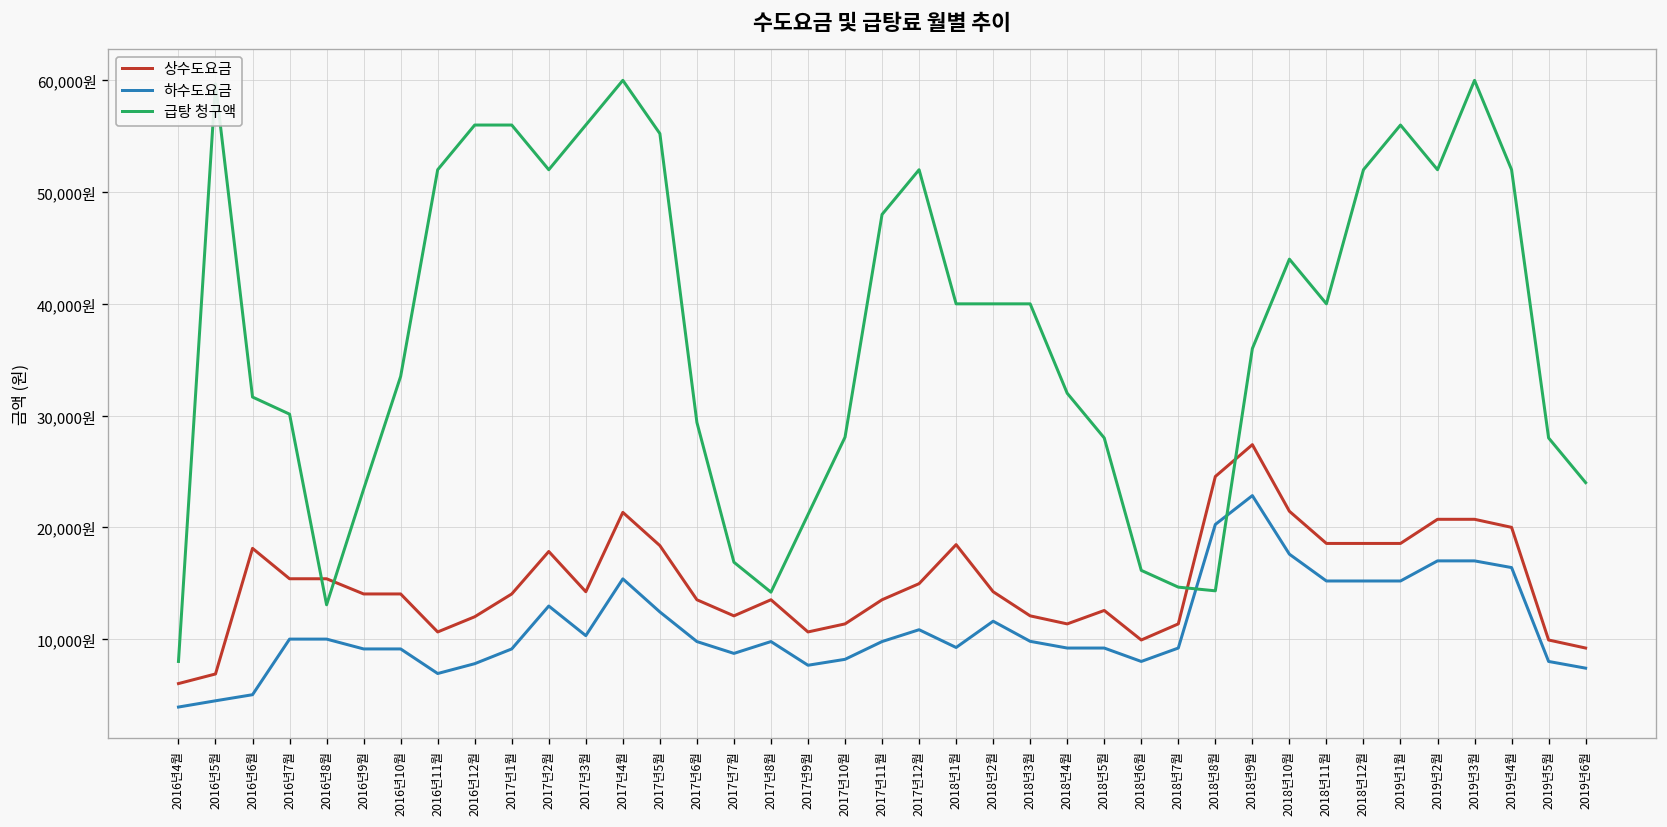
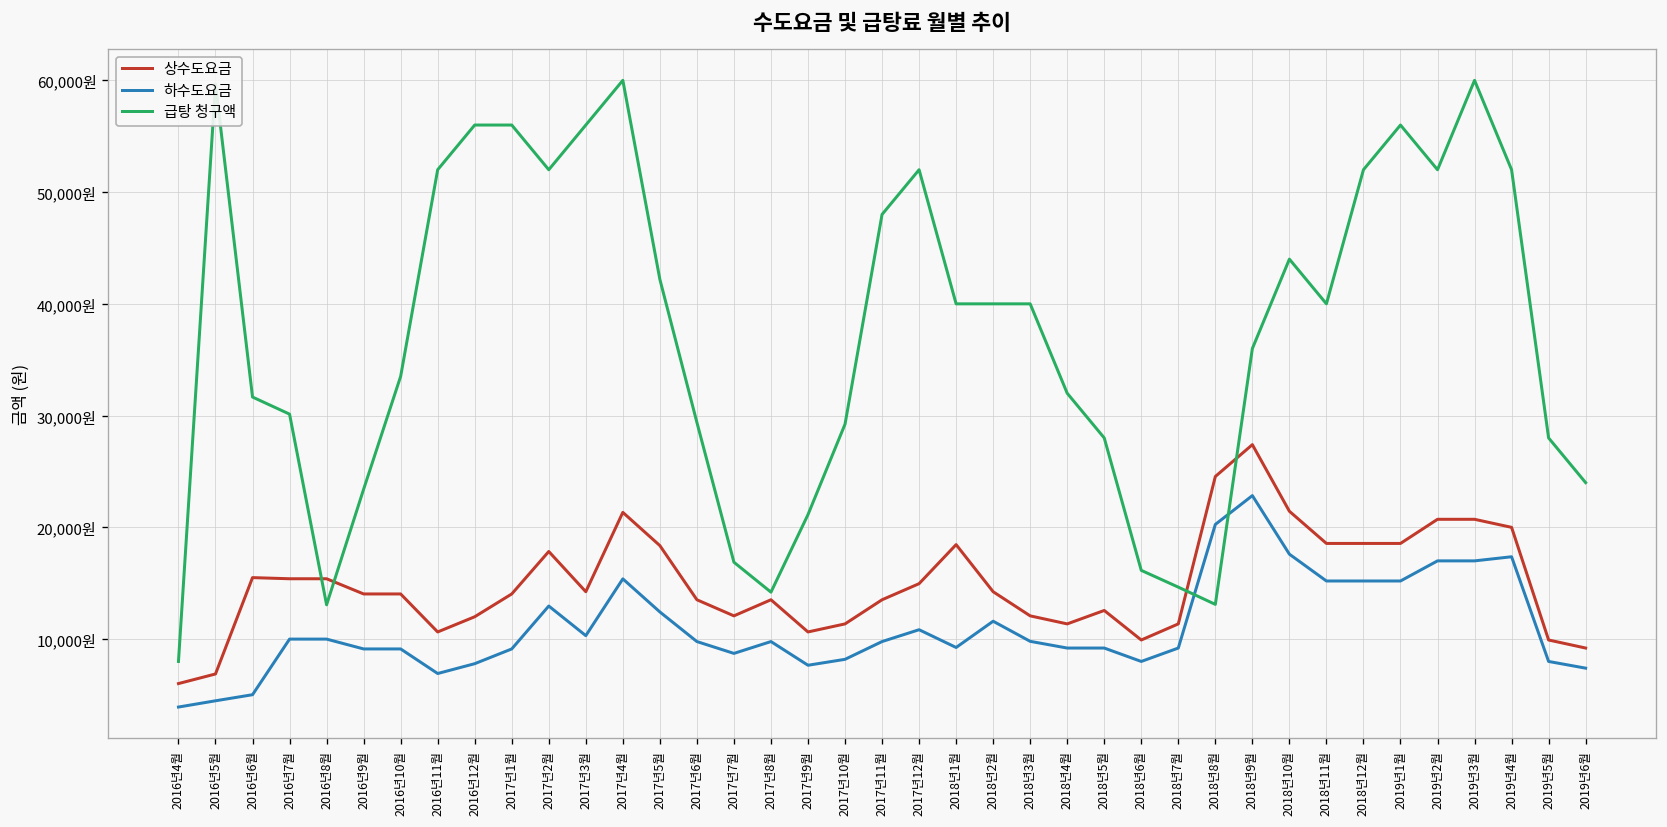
상수도요금, 2016년6월: 18,000원 -> 16,000원
급탕 청구액, 2017년5월: 55,000원 -> 42,000원
급탕 청구액, 2017년10월: 28,000원 -> 29,000원
급탕 청구액, 2018년8월: 14,000원 -> 13,000원
하수도요금, 2019년4월: 16,000원 -> 17,000원
